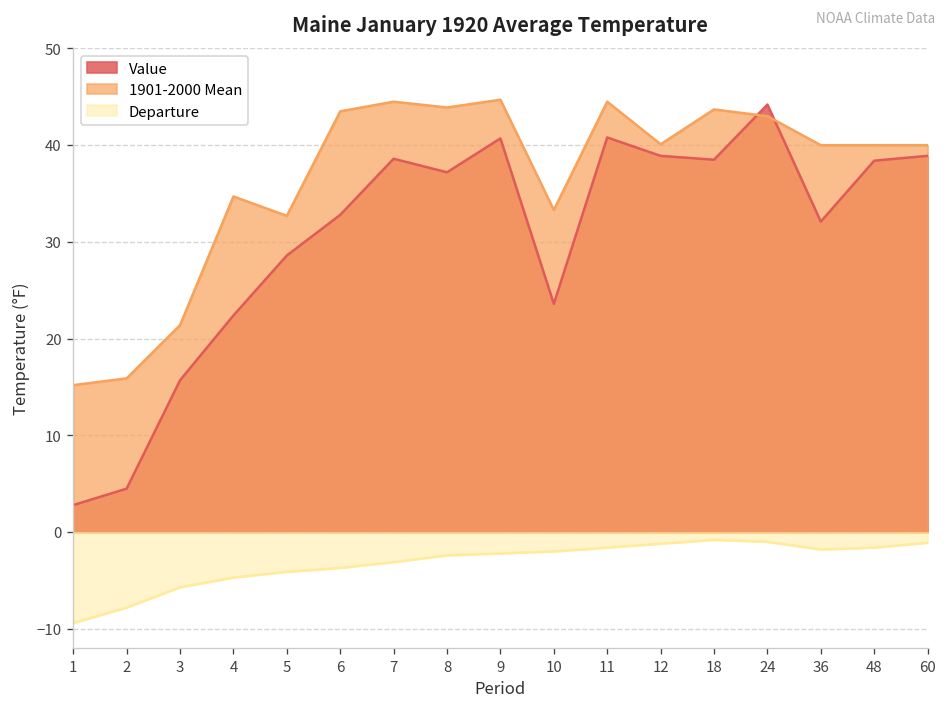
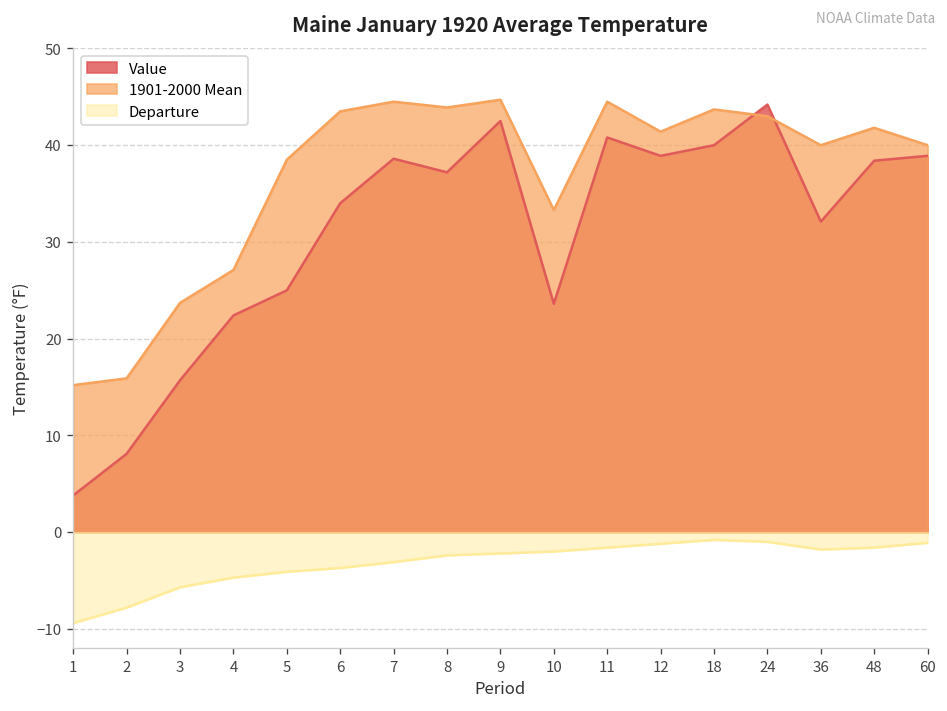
Value, 1: 3 -> 4
Value, 2: 5 -> 8
1901-2000 Mean, 3: 21 -> 24
1901-2000 Mean, 4: 35 -> 27
Value, 5: 29 -> 25
1901-2000 Mean, 5: 33 -> 39
Value, 6: 33 -> 34
Value, 9: 41 -> 43
1901-2000 Mean, 12: 40 -> 41
Value, 18: 39 -> 40
1901-2000 Mean, 48: 40 -> 42
